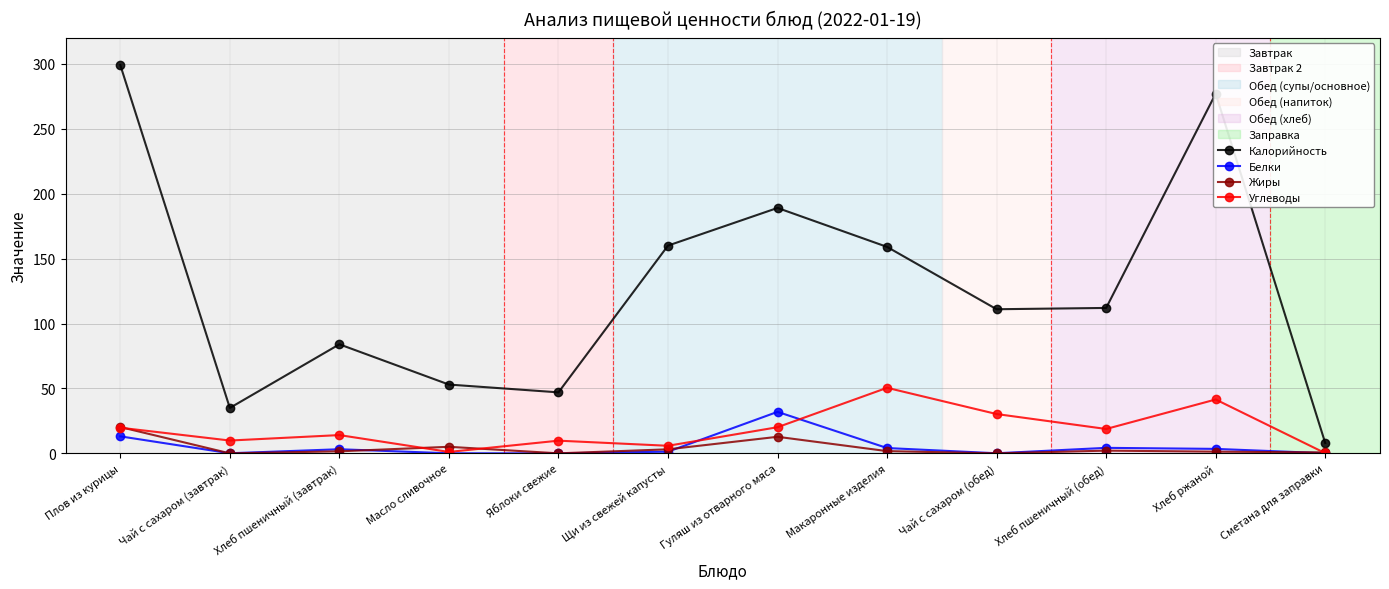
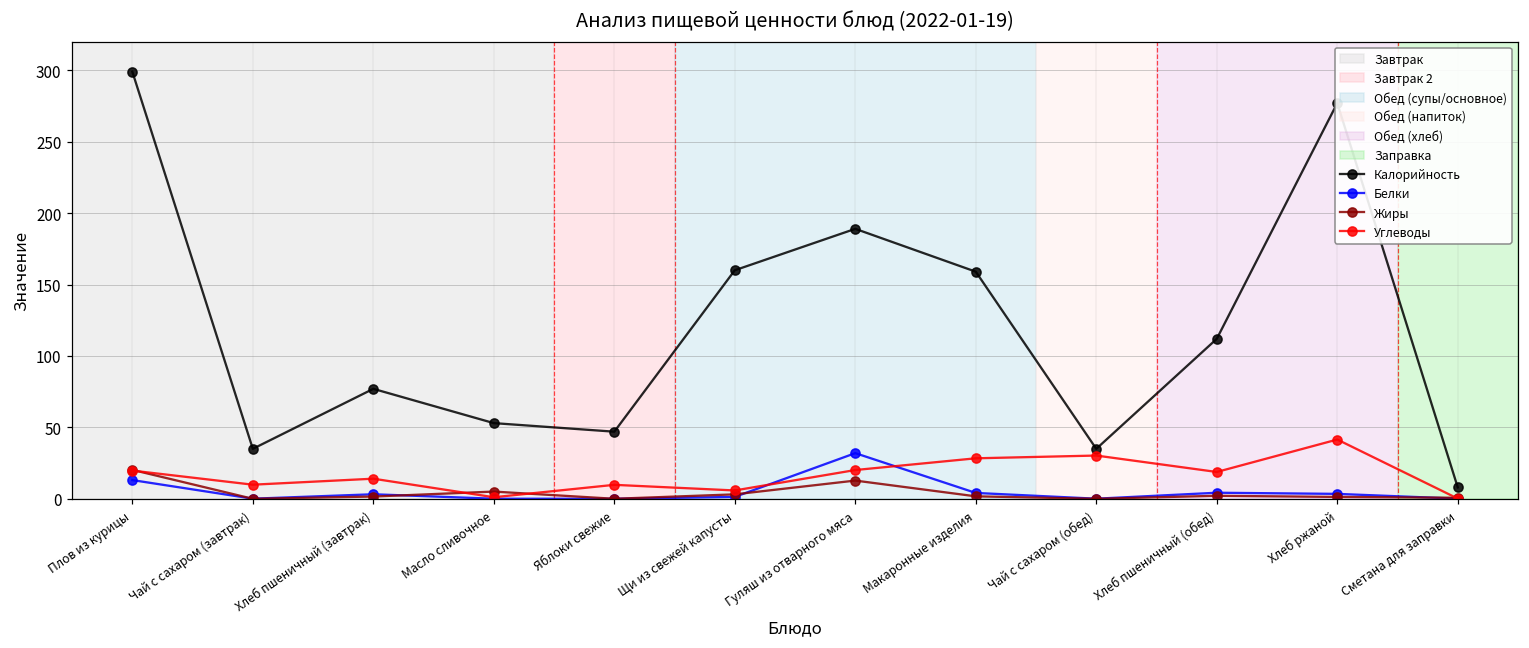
Калорийность, Хлеб пшеничный (завтрак): 84 -> 77
Углеводы, Макаронные изделия: 51 -> 28
Калорийность, Чай с сахаром (обед): 111 -> 35
